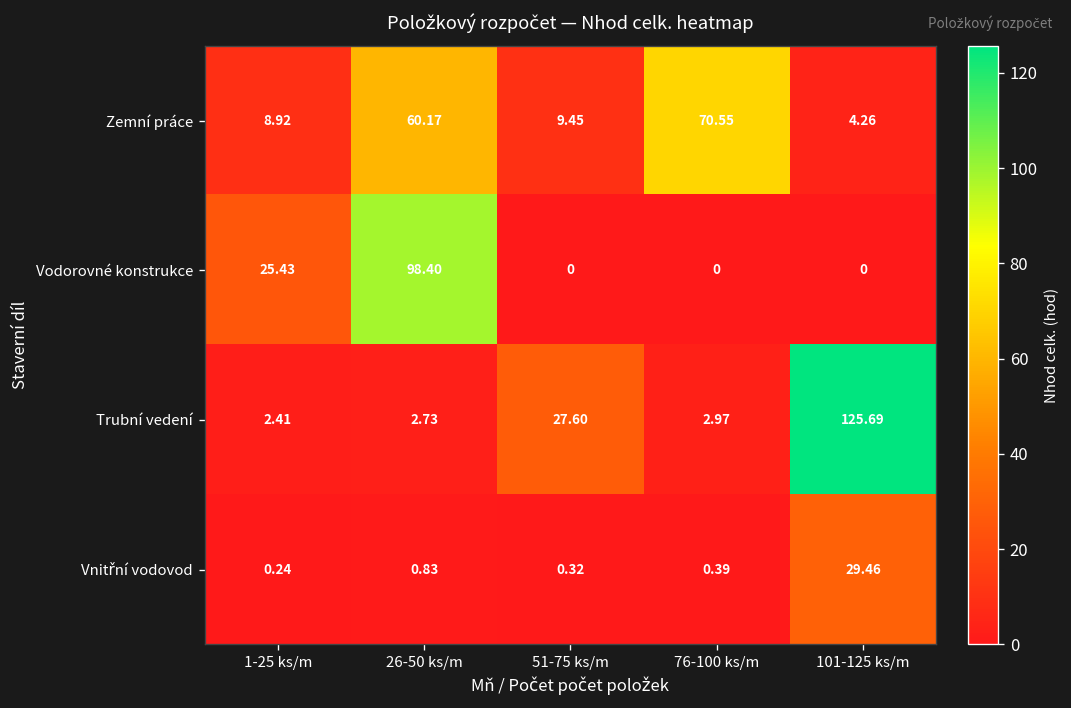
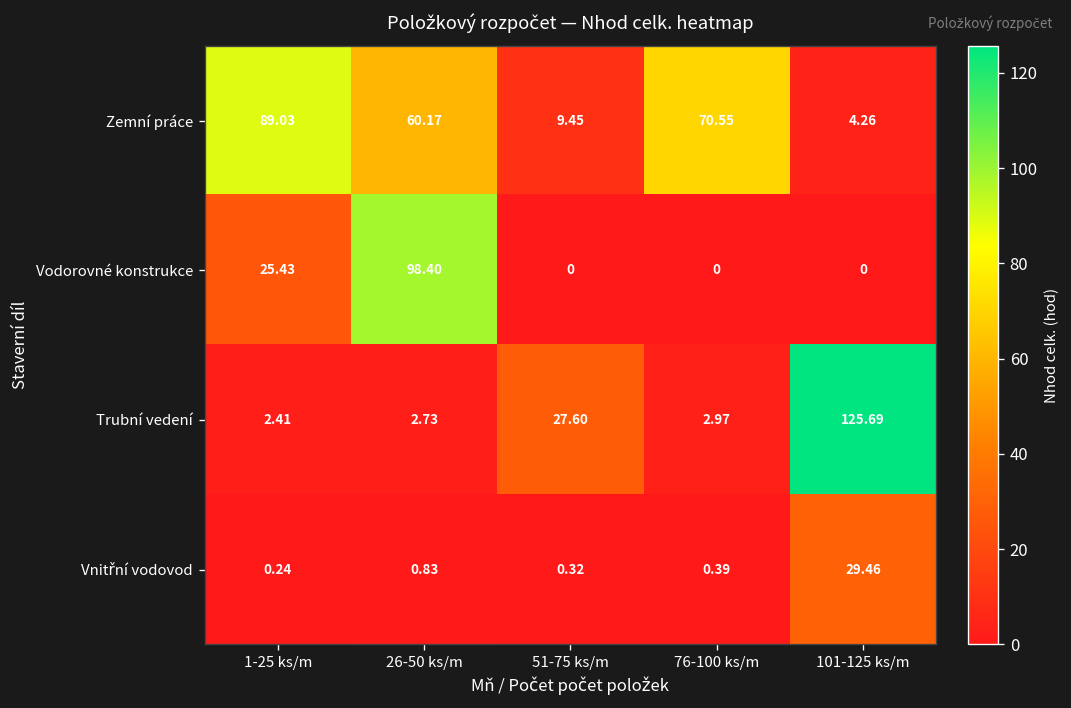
Zemní práce, 1-25 ks/m: 8.92 -> 89.03
